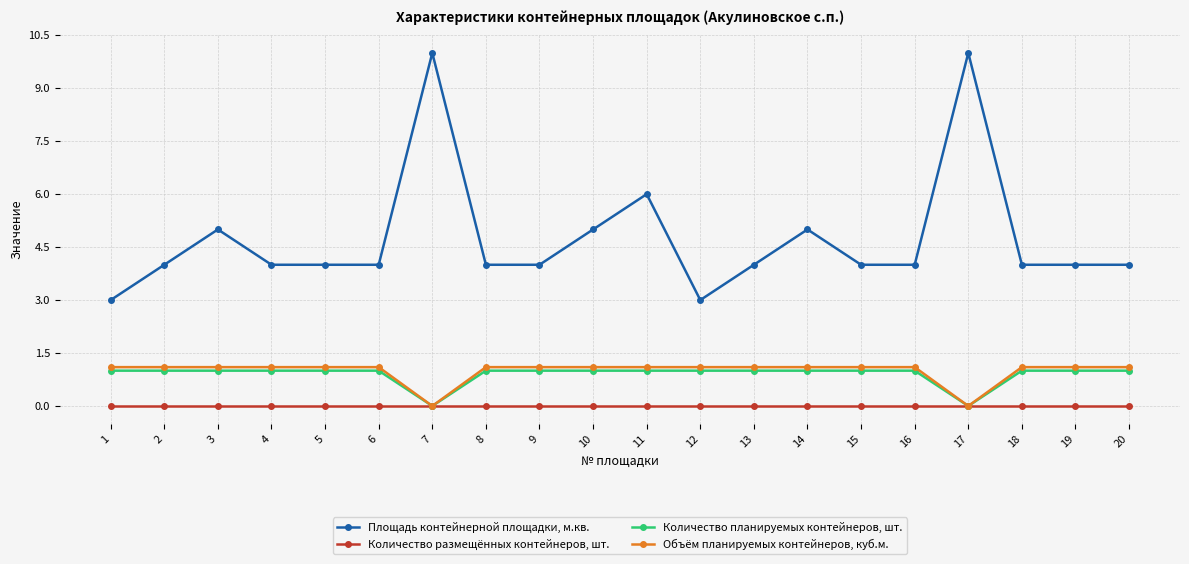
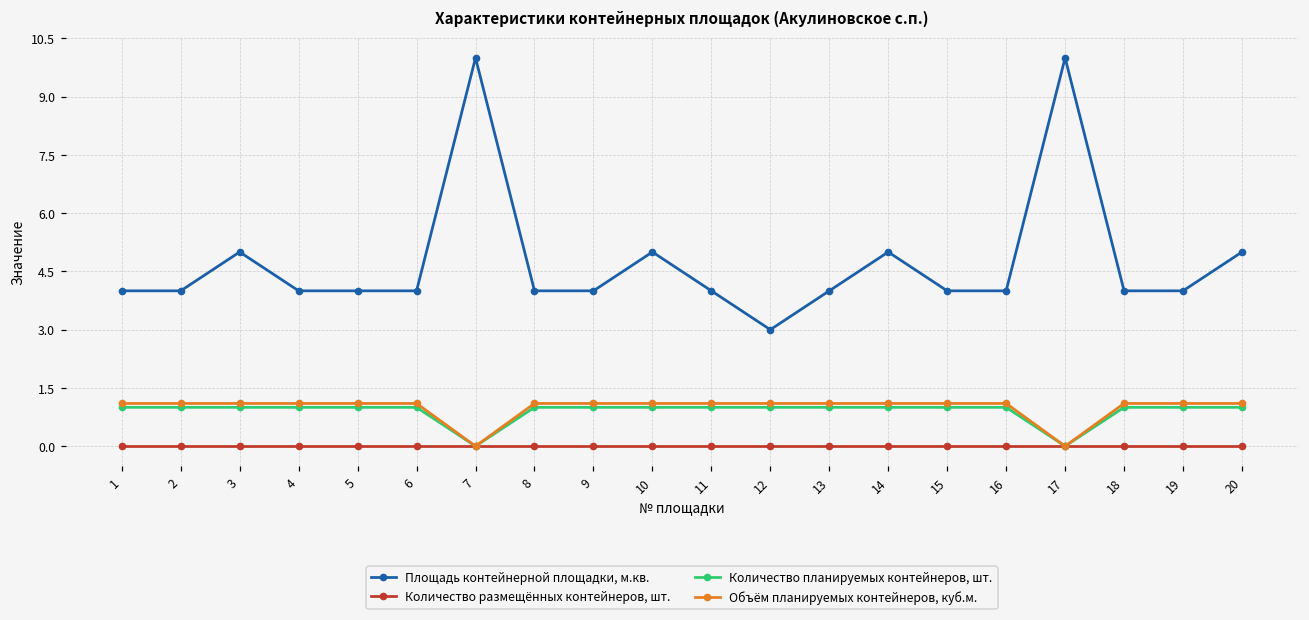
Площадь контейнерной площадки, м.кв., 1: 3 -> 4
Площадь контейнерной площадки, м.кв., 11: 6 -> 4
Площадь контейнерной площадки, м.кв., 20: 4 -> 5
